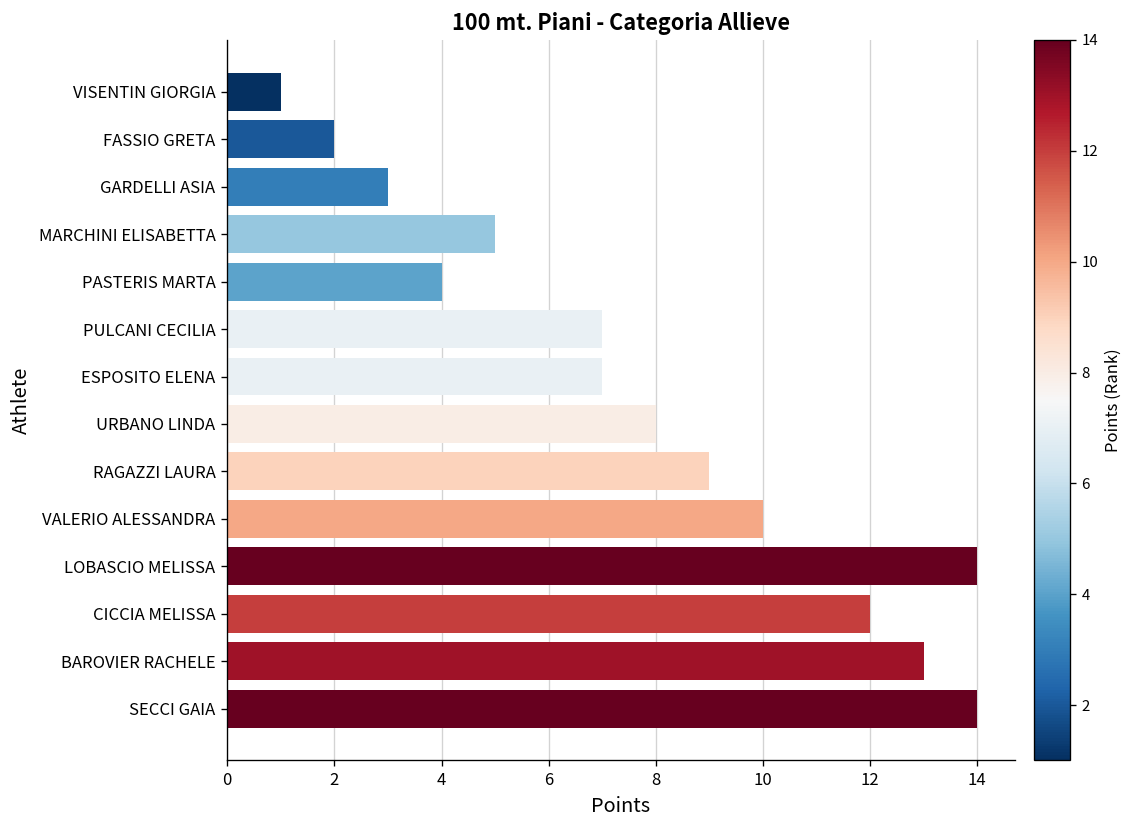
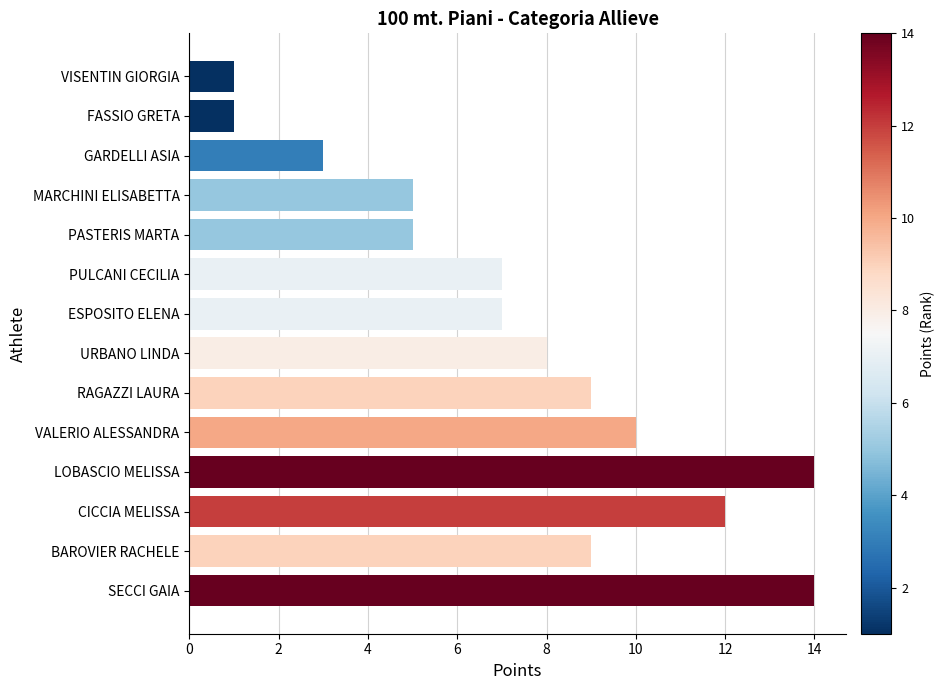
FASSIO GRETA: 2 -> 1
PASTERIS MARTA: 4 -> 5
BAROVIER RACHELE: 13 -> 9
